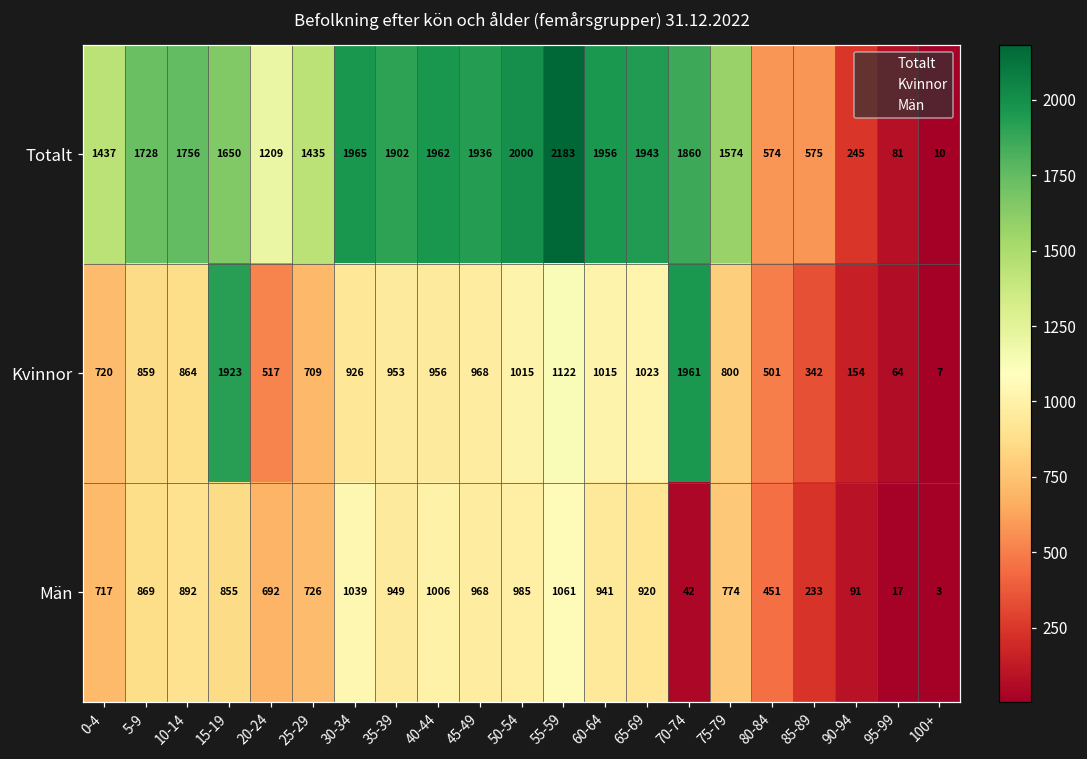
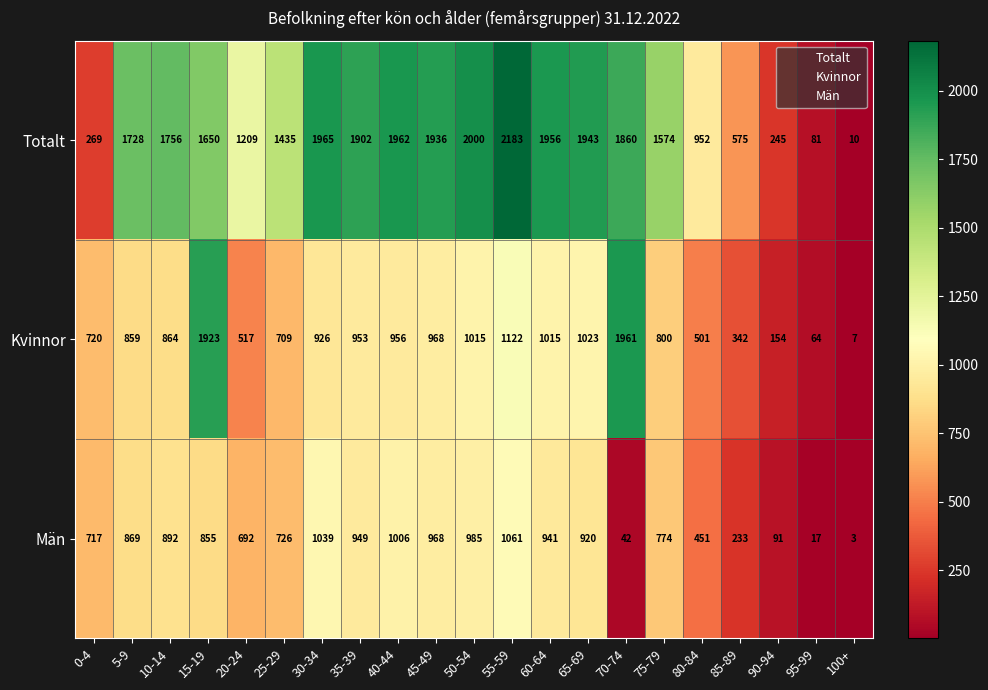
Totalt, 0-4: 1437 -> 269
Totalt, 80-84: 574 -> 952
